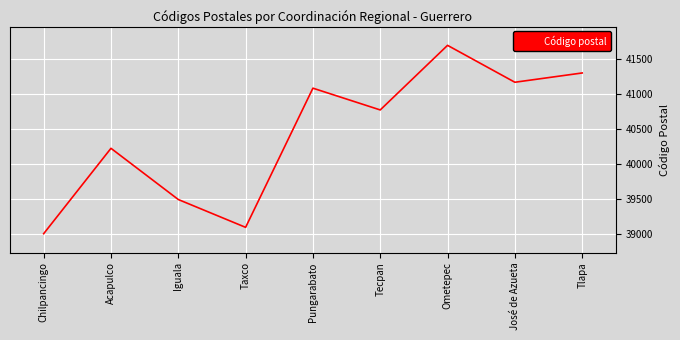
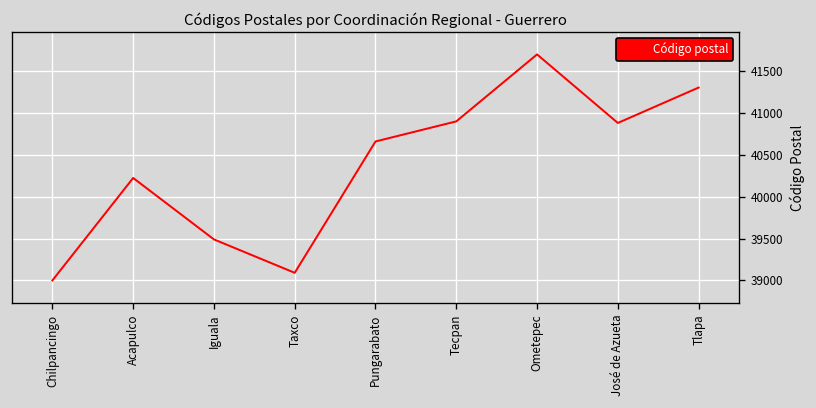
Pungarabato: 41100 -> 40700
Tecpan: 40800 -> 40900
José de Azueta: 41200 -> 40900
